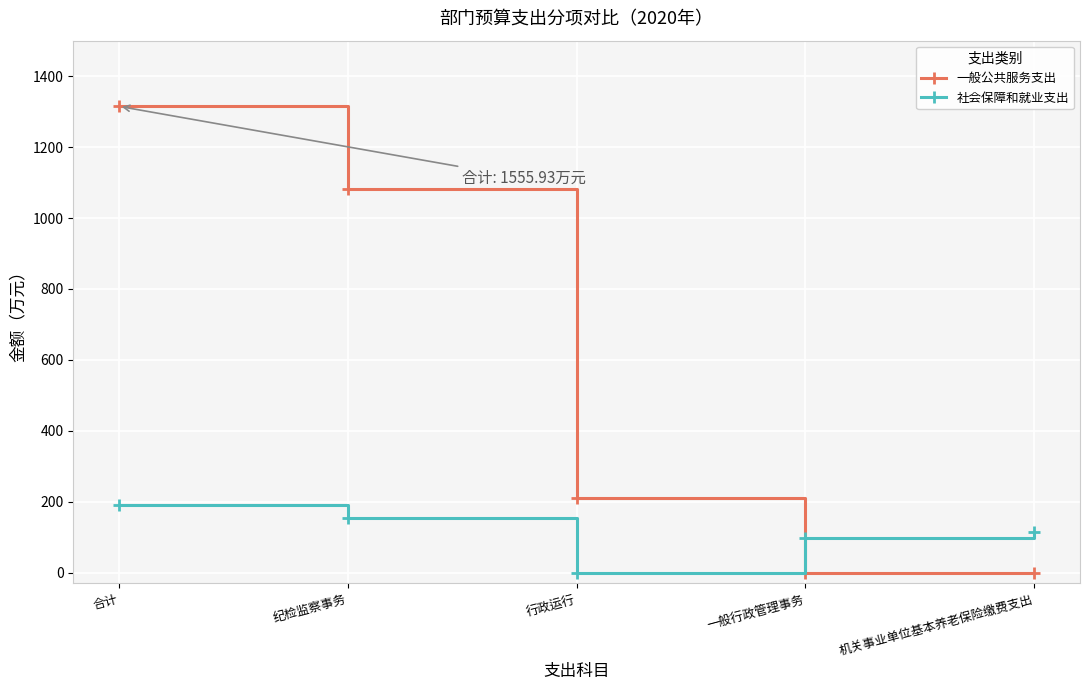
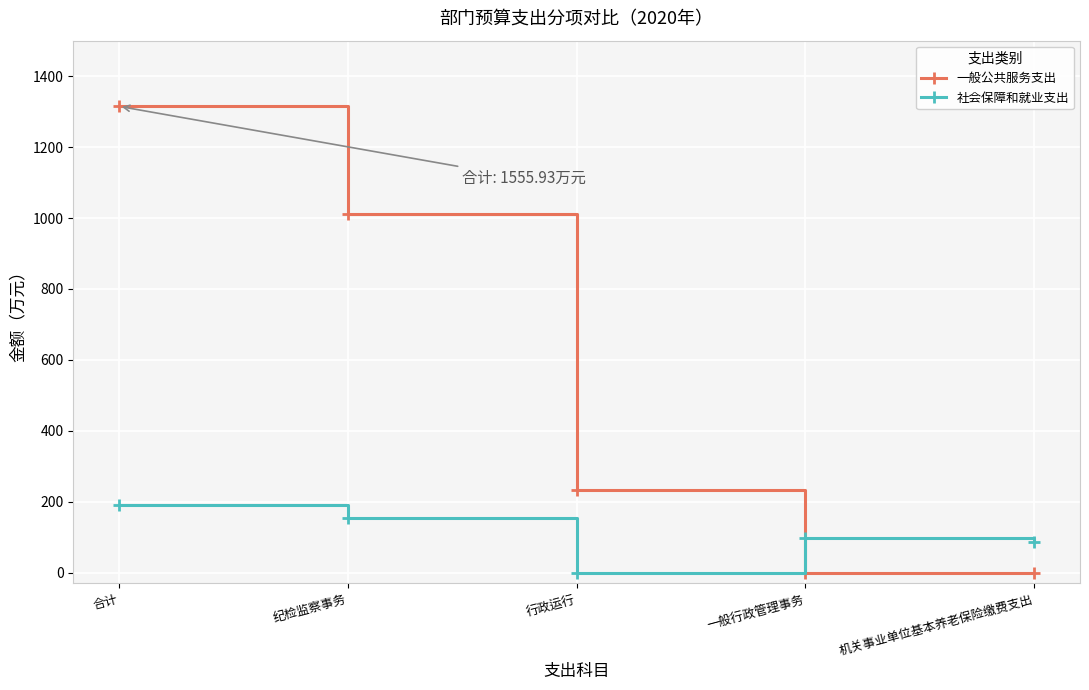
一般公共服务支出, 纪检监察事务: 1080 -> 1010
一般公共服务支出, 行政运行: 210 -> 230
社会保障和就业支出, 机关事业单位基本养老保险缴费支出: 120 -> 90
